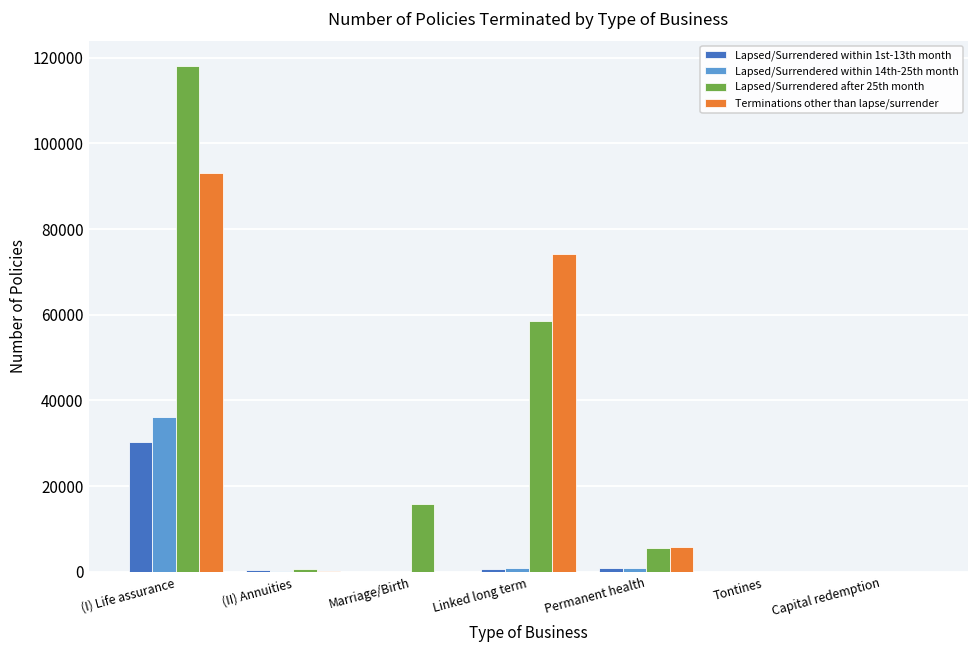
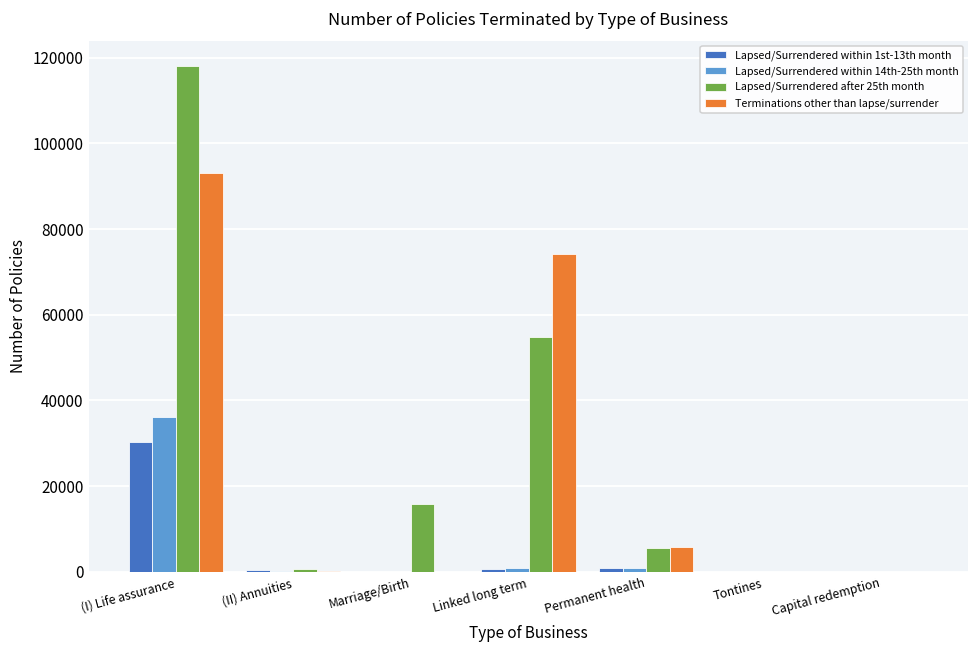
Lapsed/Surrendered after 25th month, Linked long term: 59000 -> 55000
